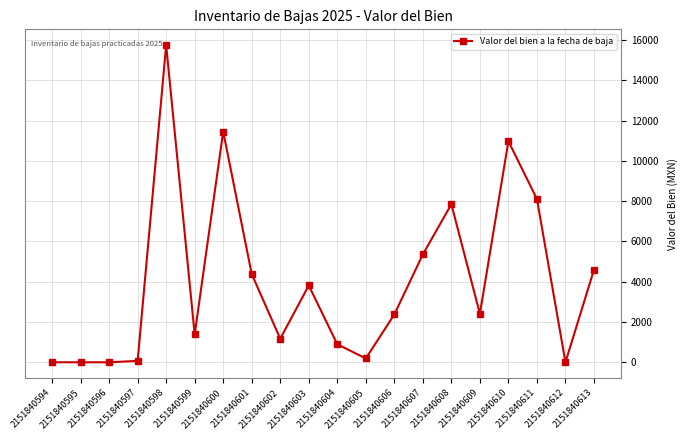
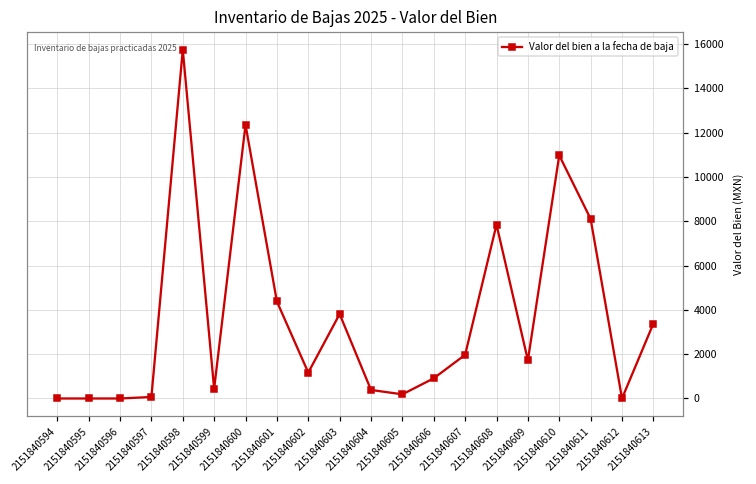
2151840599: 1400 -> 400
2151840600: 11500 -> 12400
2151840604: 900 -> 400
2151840606: 2400 -> 900
2151840607: 5400 -> 2000
2151840609: 2400 -> 1700
2151840613: 4600 -> 3400
